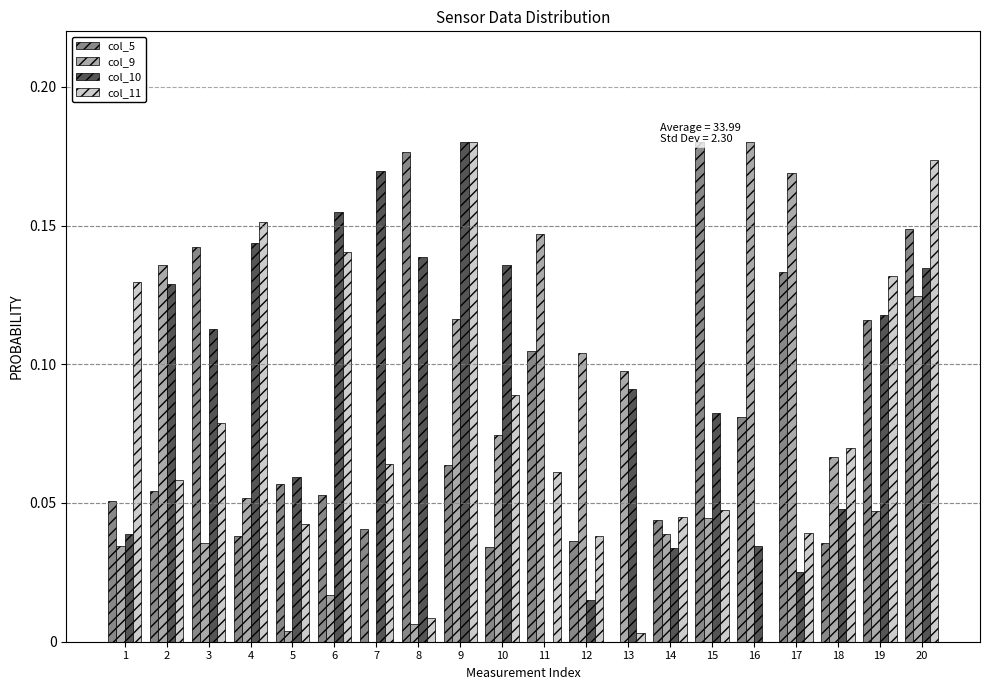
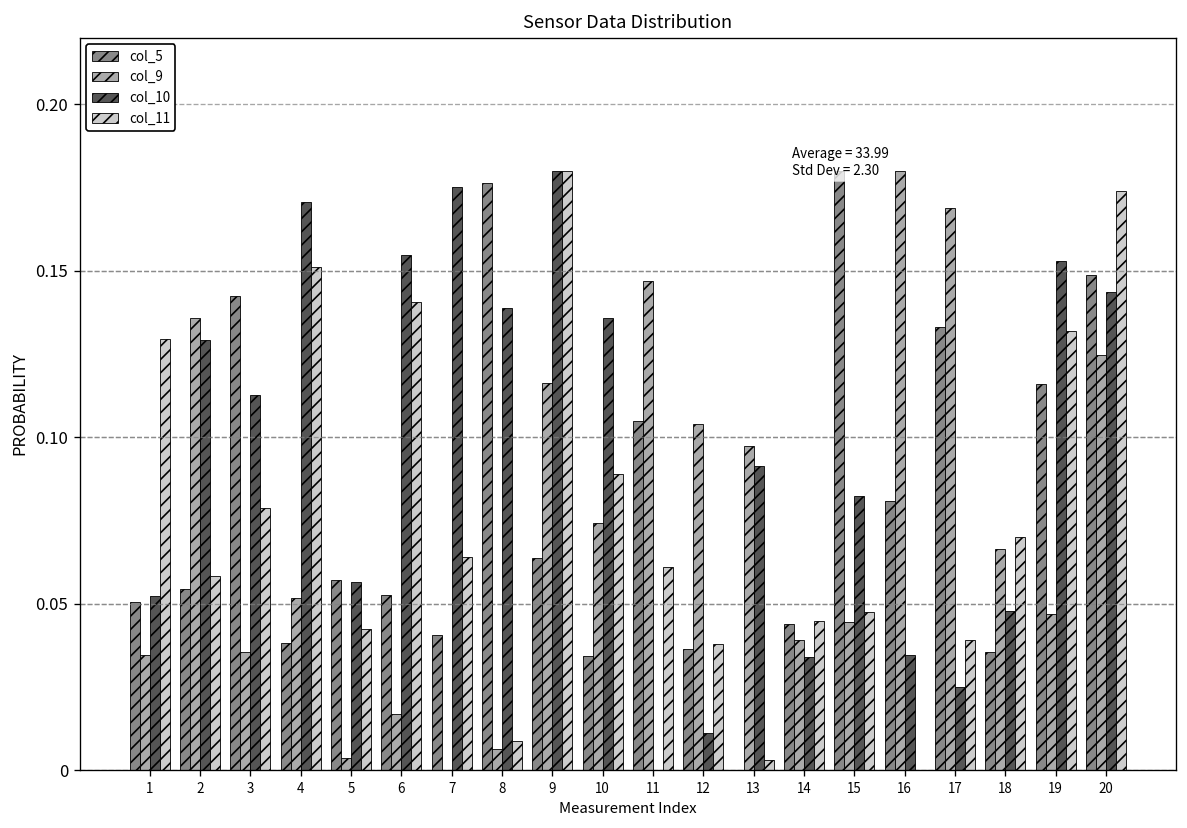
col_10, 1: 0.039 -> 0.052
col_10, 4: 0.144 -> 0.171
col_10, 5: 0.059 -> 0.056
col_10, 7: 0.170 -> 0.175
col_10, 12: 0.015 -> 0.011
col_10, 19: 0.118 -> 0.153
col_10, 20: 0.135 -> 0.143
